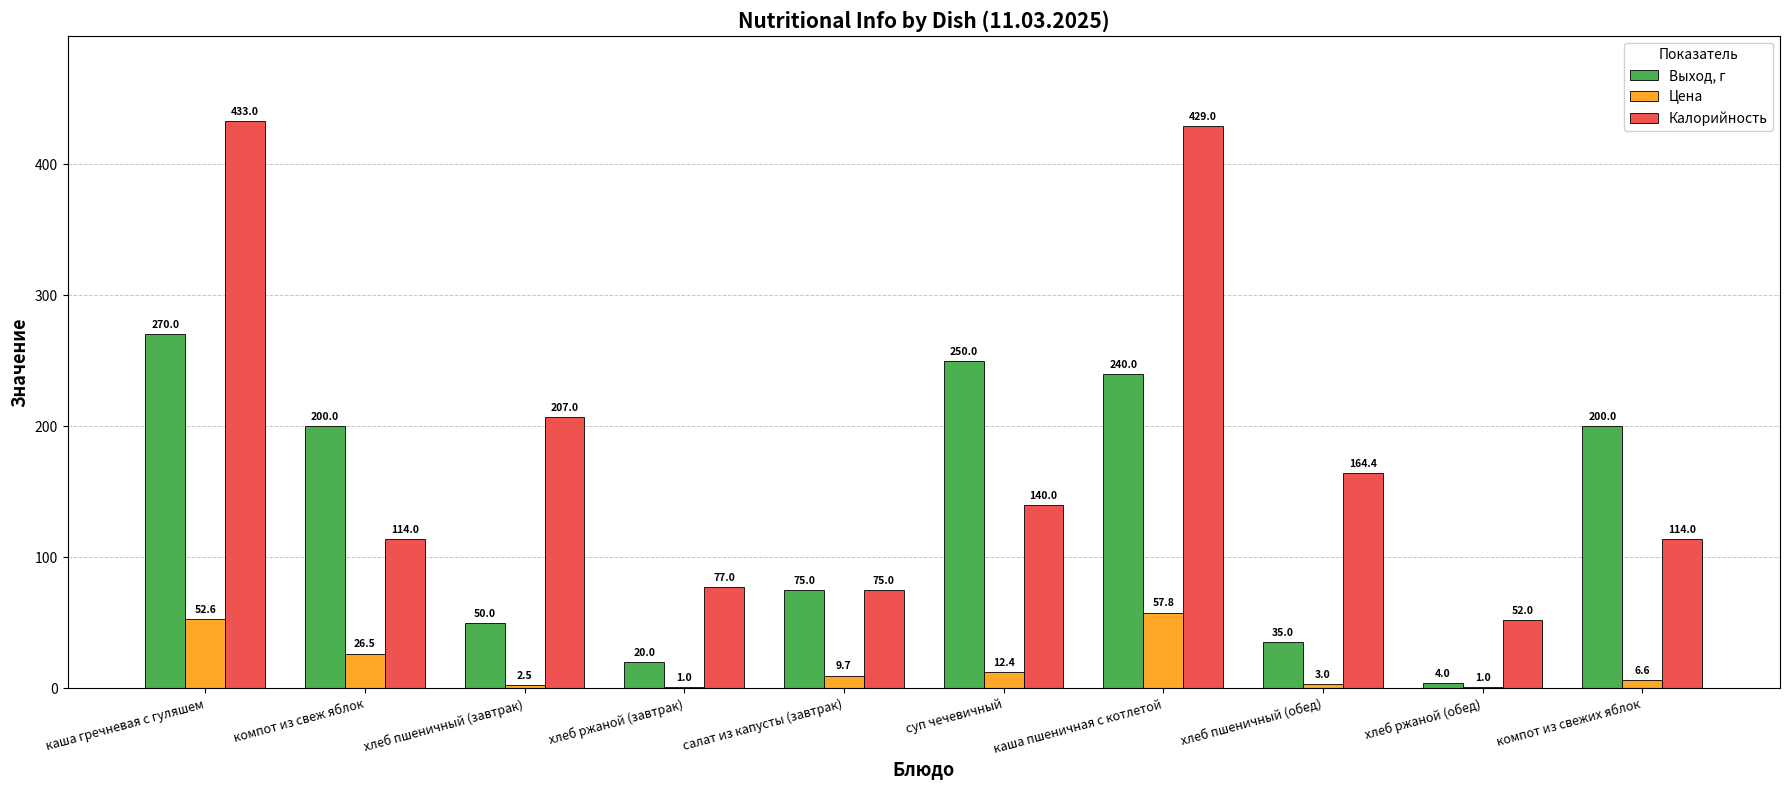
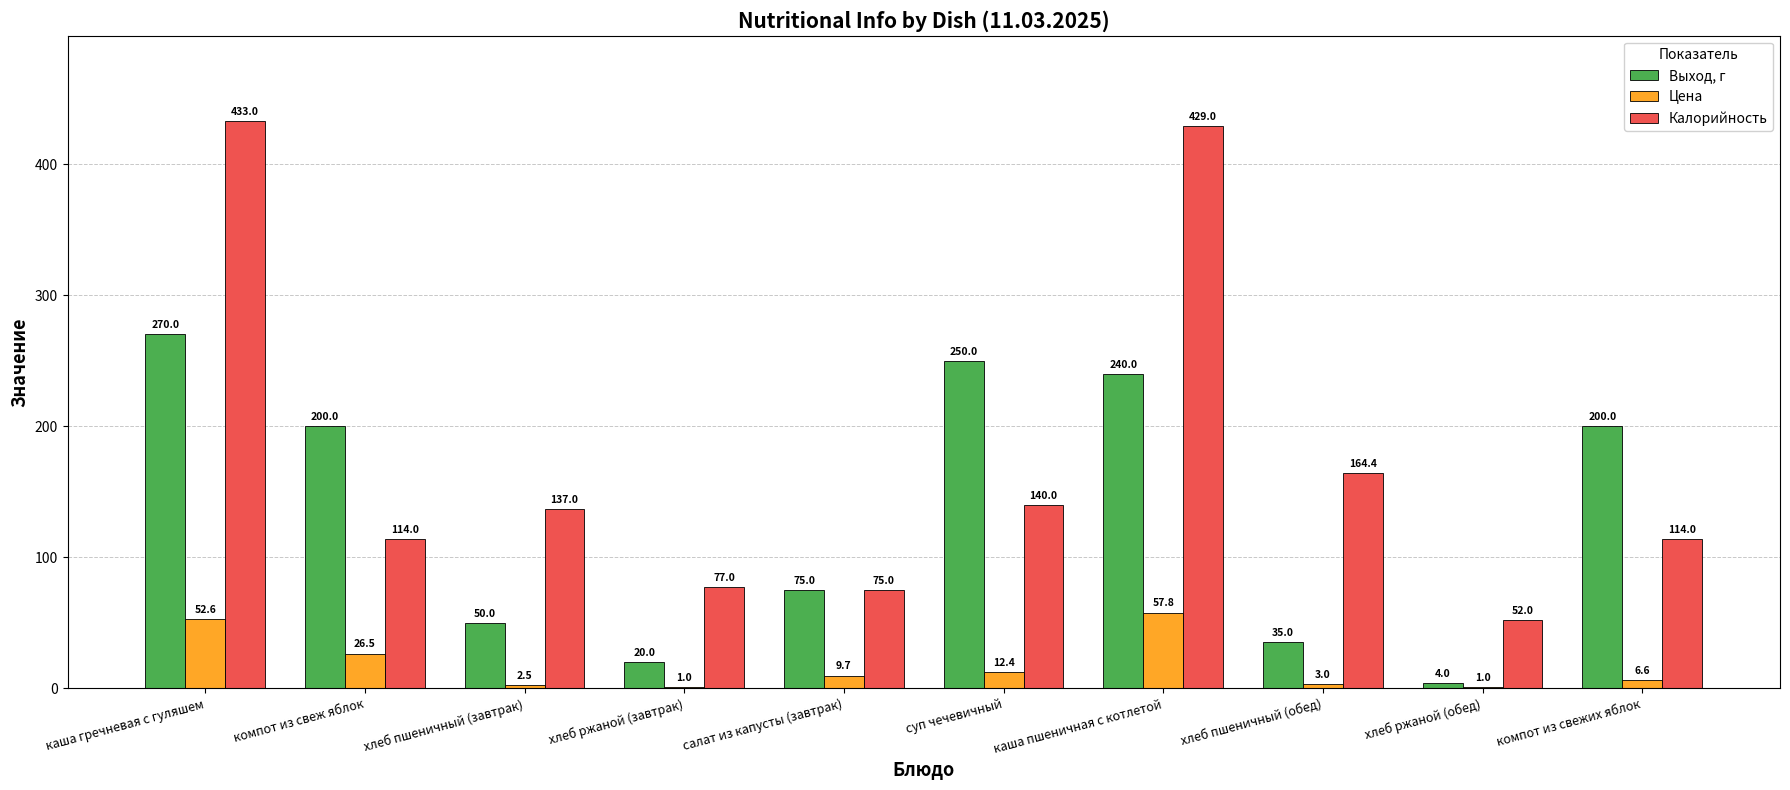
Калорийность, хлеб пшеничный (завтрак): 207.0 -> 137.0
